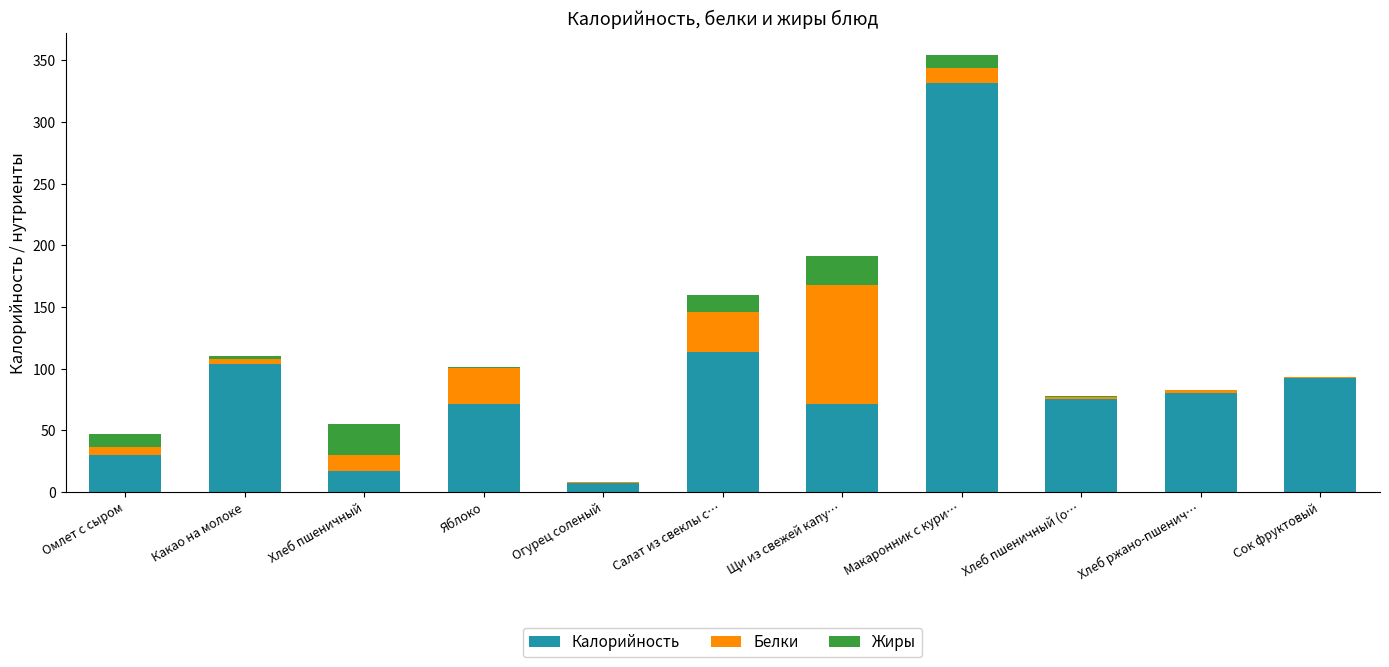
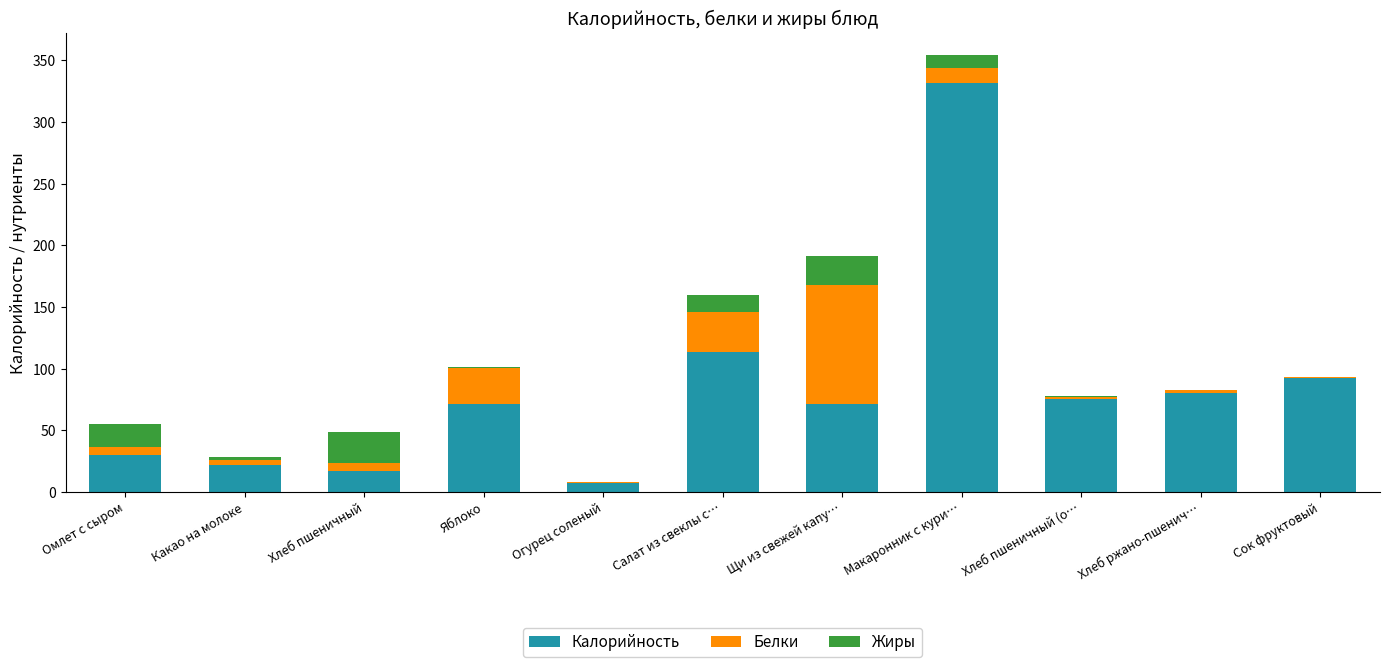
Жиры, Омлет с сыром: 11 -> 19
Калорийность, Какао на молоке: 104 -> 22
Белки, Хлеб пшеничный: 13 -> 6
